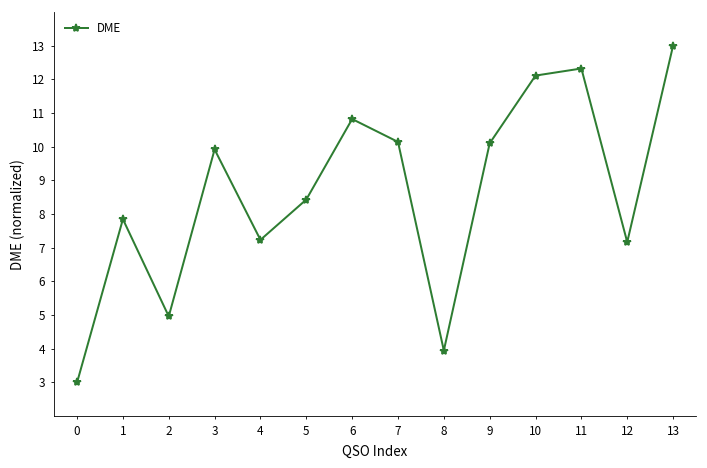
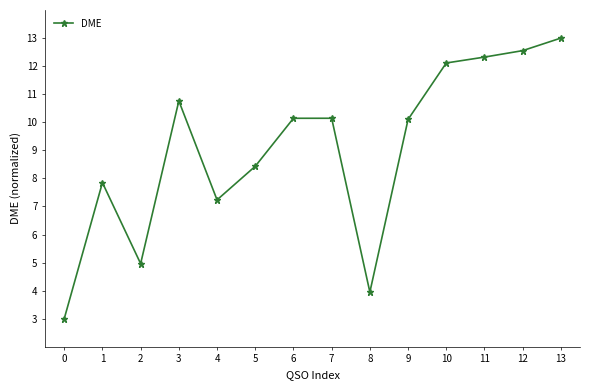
3: 9.9 -> 10.8
6: 10.8 -> 10.1
12: 7.2 -> 12.6
